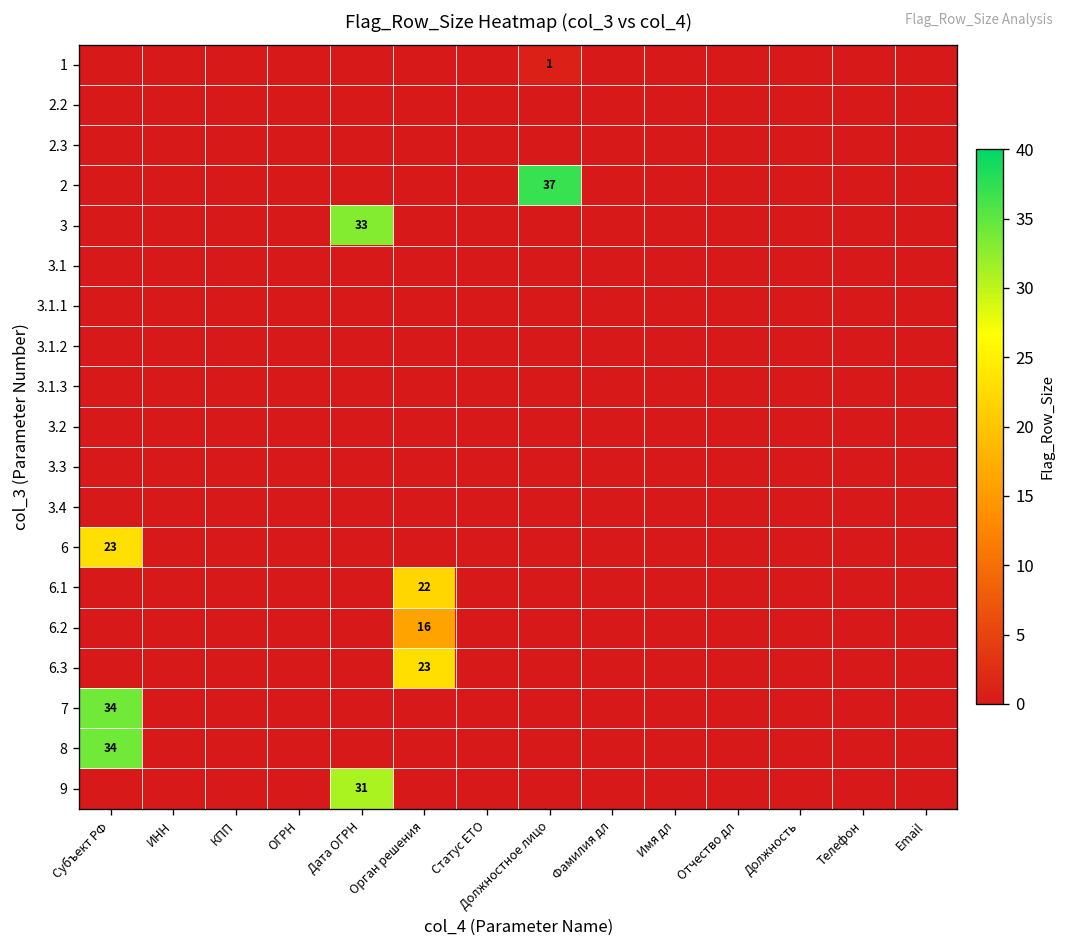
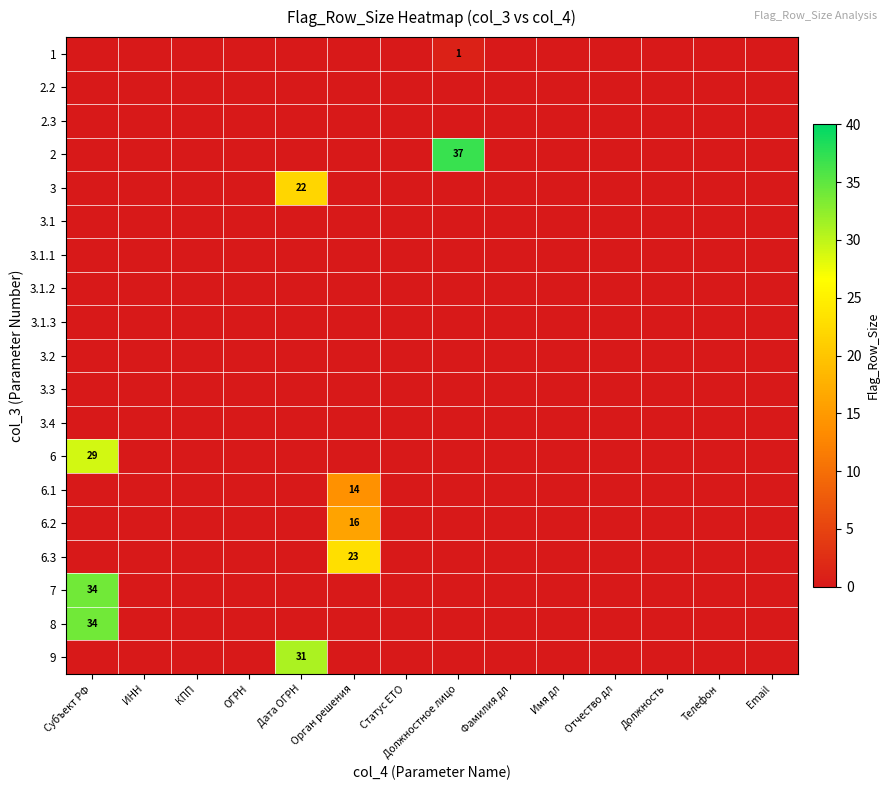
3, Дата ОГРН: 33 -> 22
6, Субъект РФ: 23 -> 29
6.1, Орган решения: 22 -> 14
